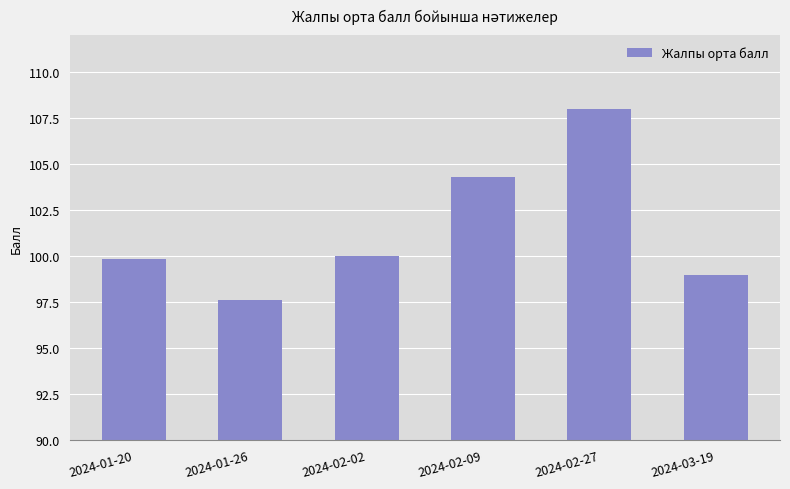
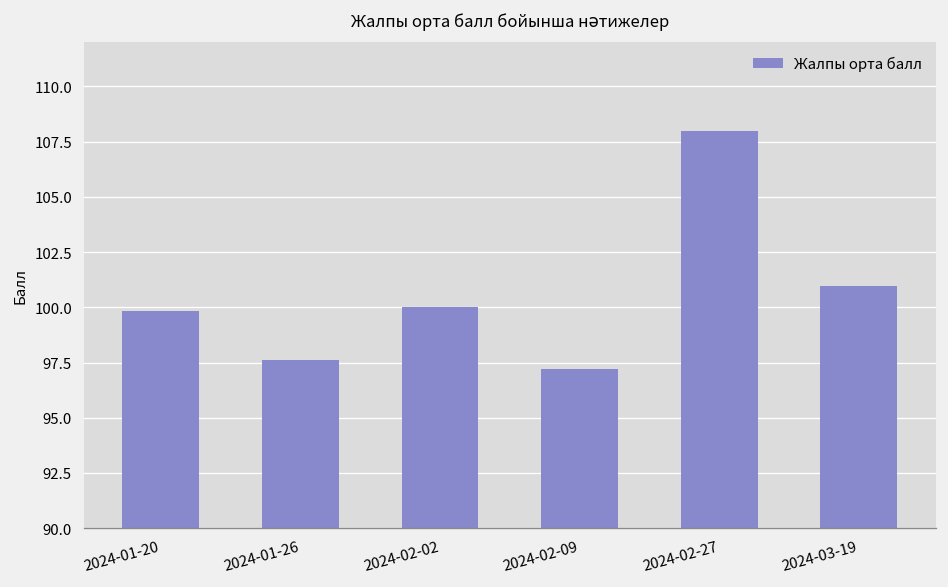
2024-02-09: 104.3 -> 97.2
2024-03-19: 99.0 -> 101.0
